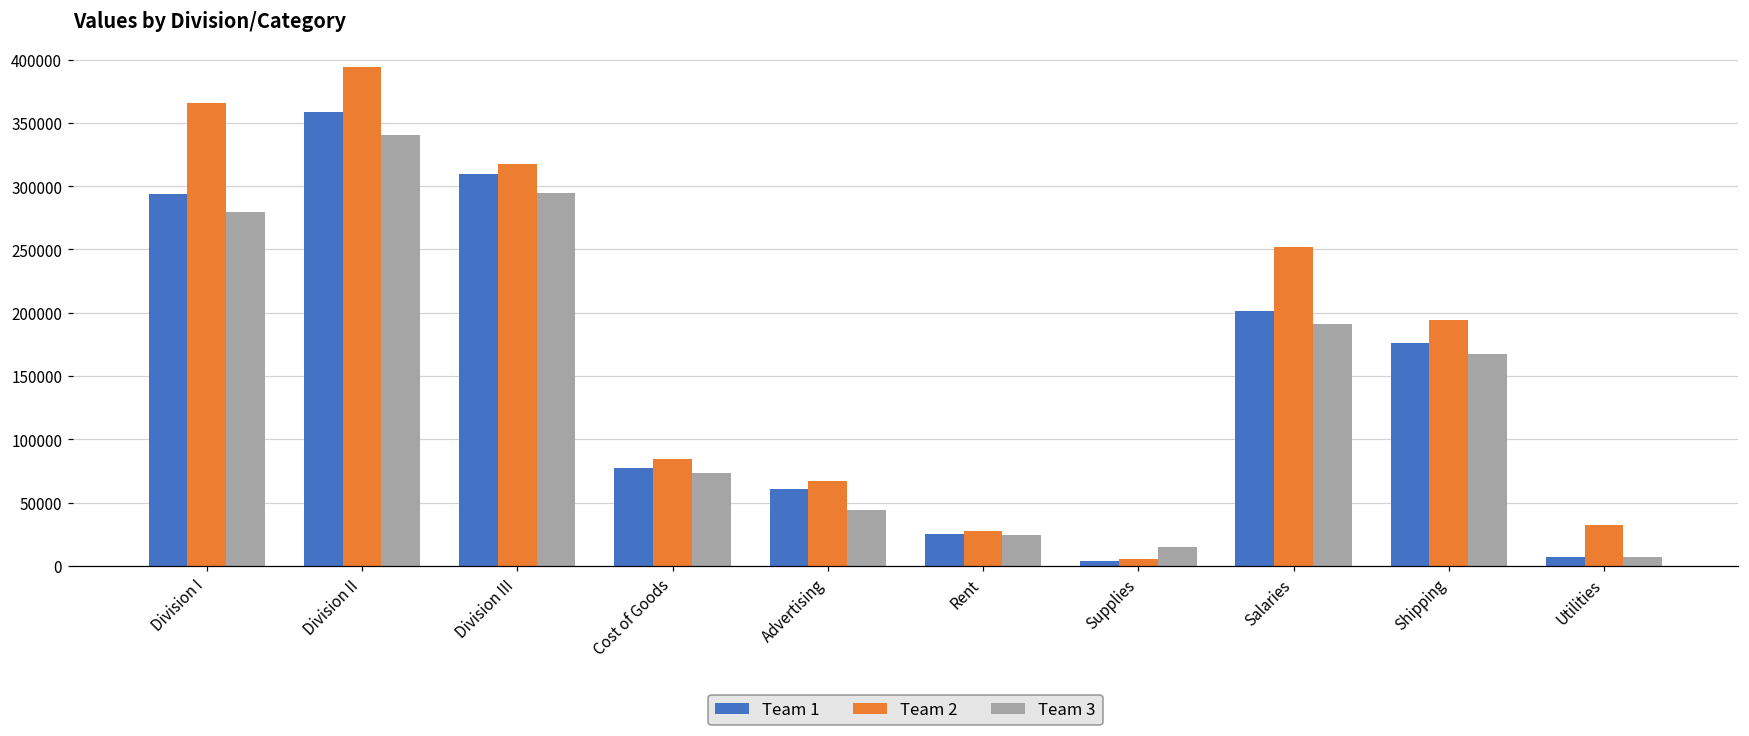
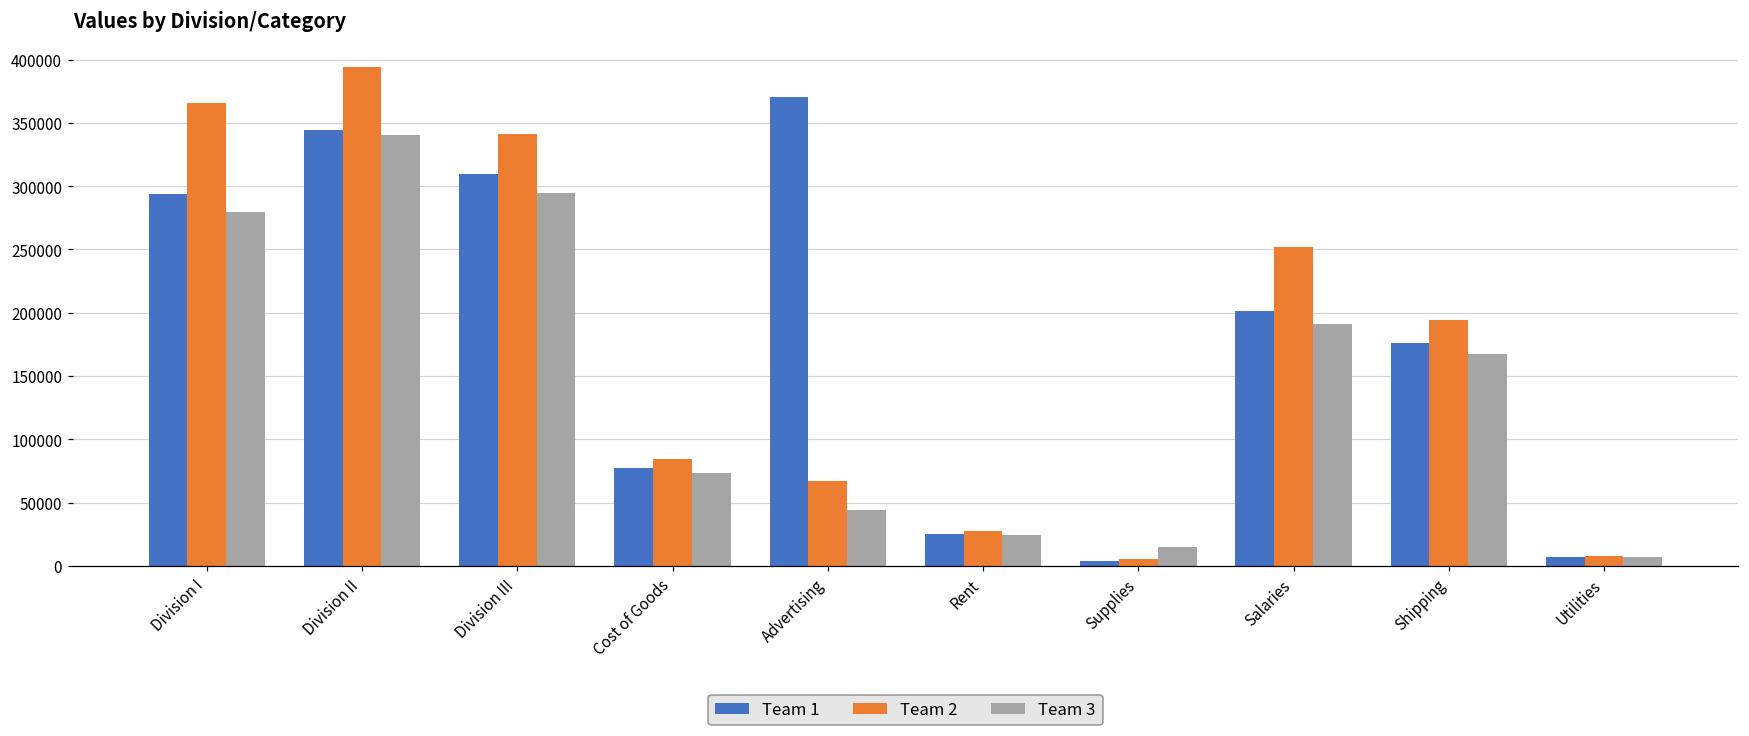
Team 1, Division II: 359000 -> 344000
Team 2, Division III: 318000 -> 341000
Team 1, Advertising: 61000 -> 370000
Team 2, Utilities: 32000 -> 8000
